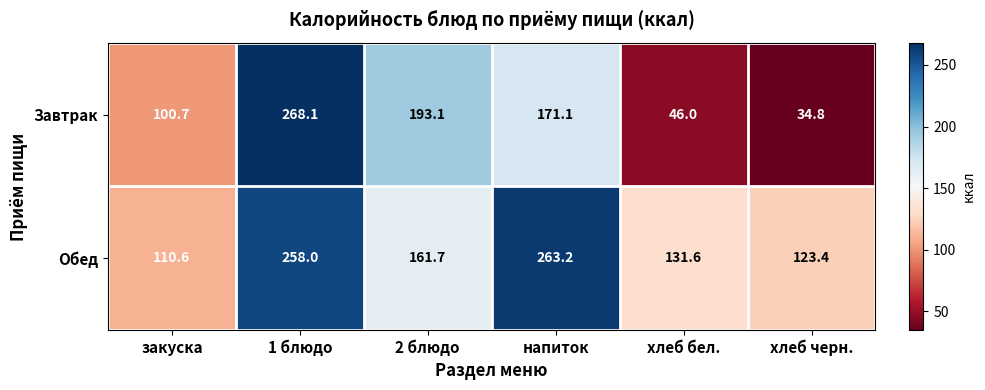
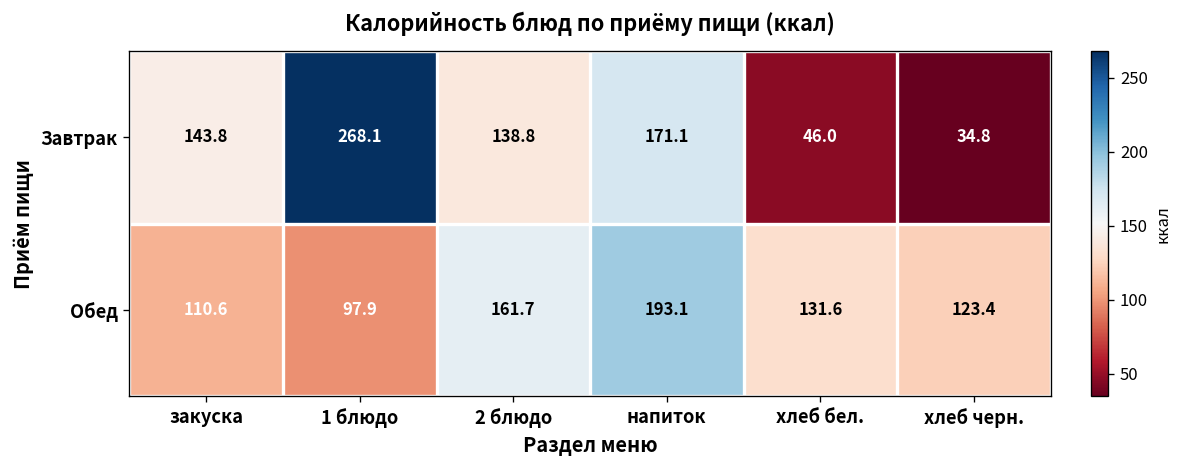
Завтрак, закуска: 100.7 -> 143.8
Завтрак, 2 блюдо: 193.1 -> 138.8
Обед, 1 блюдо: 258.0 -> 97.9
Обед, напиток: 263.2 -> 193.1
